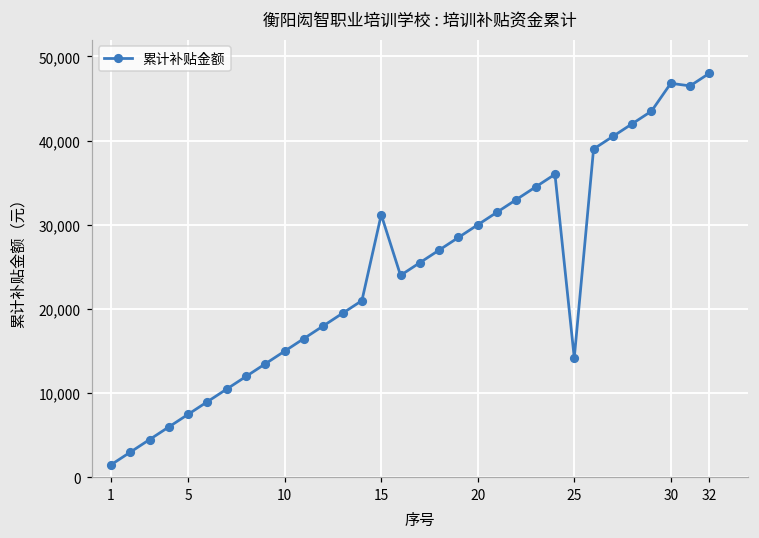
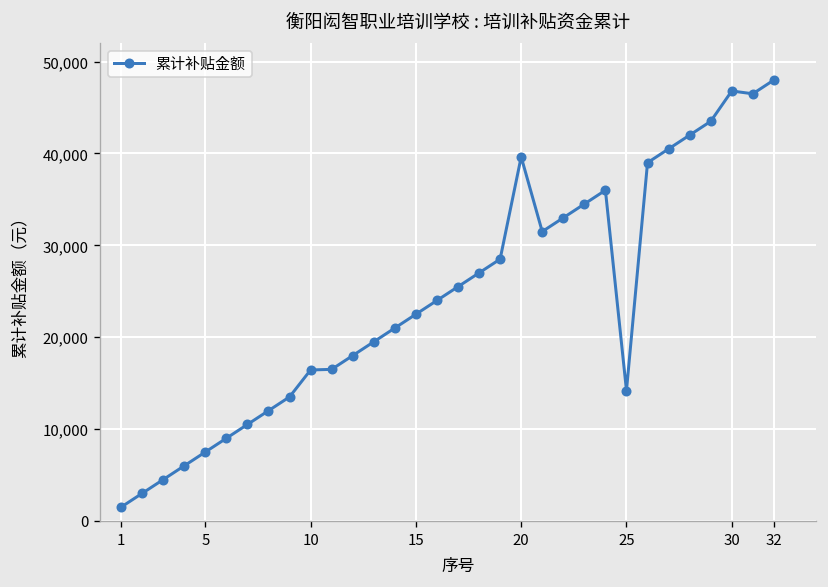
10: 15,000 -> 16,000
15: 31,000 -> 23,000
20: 30,000 -> 40,000
